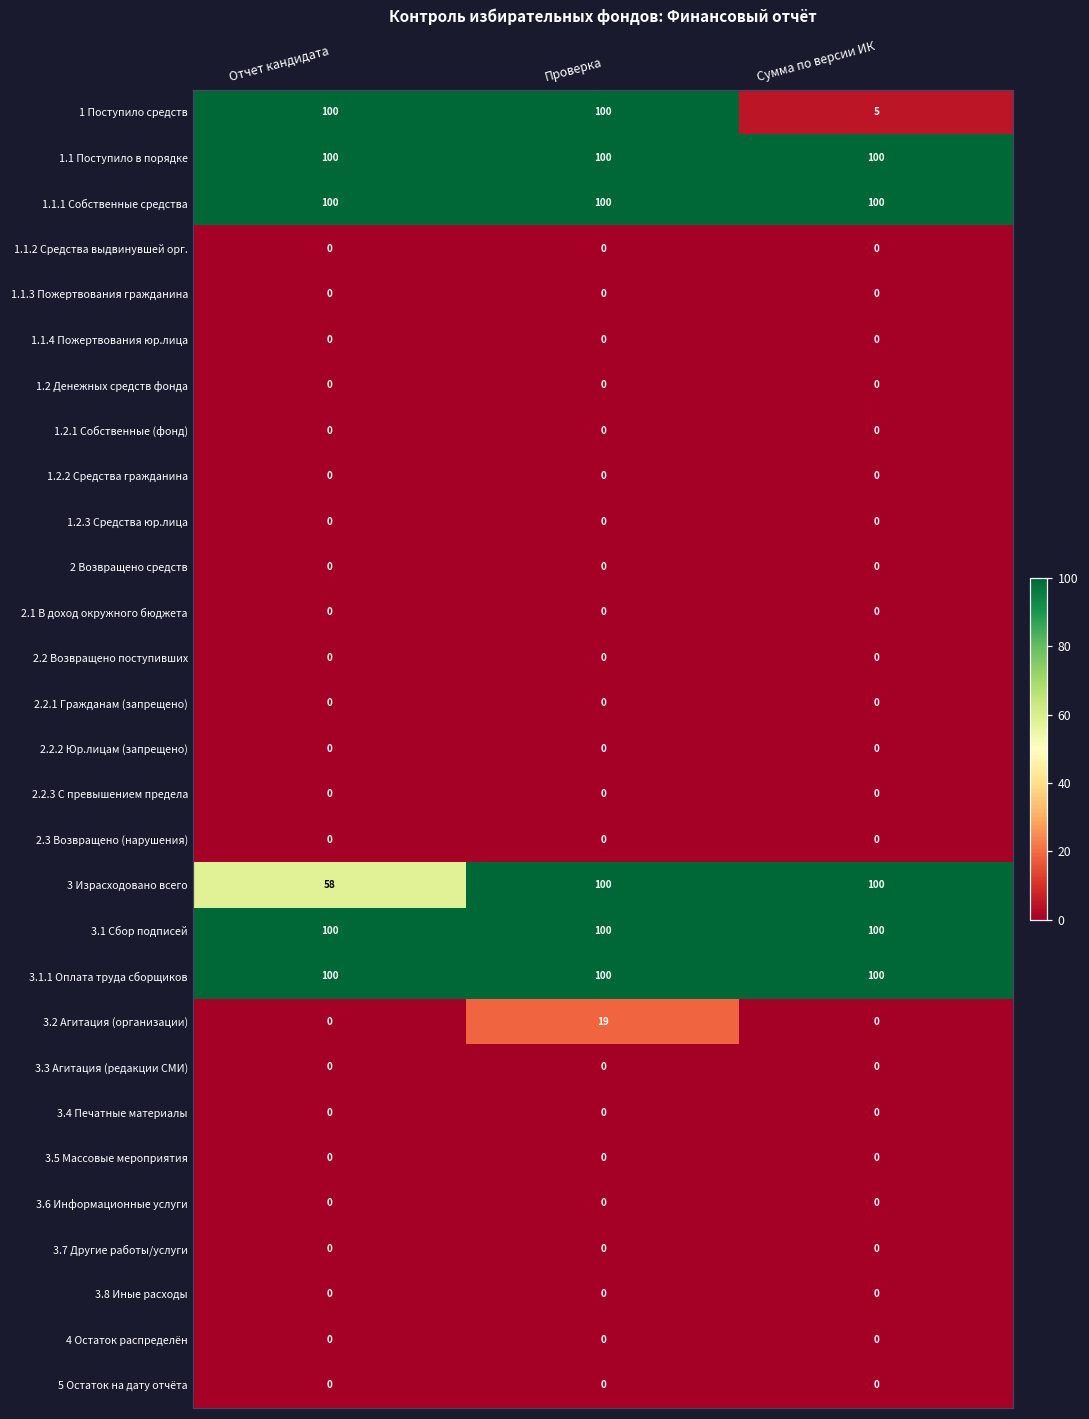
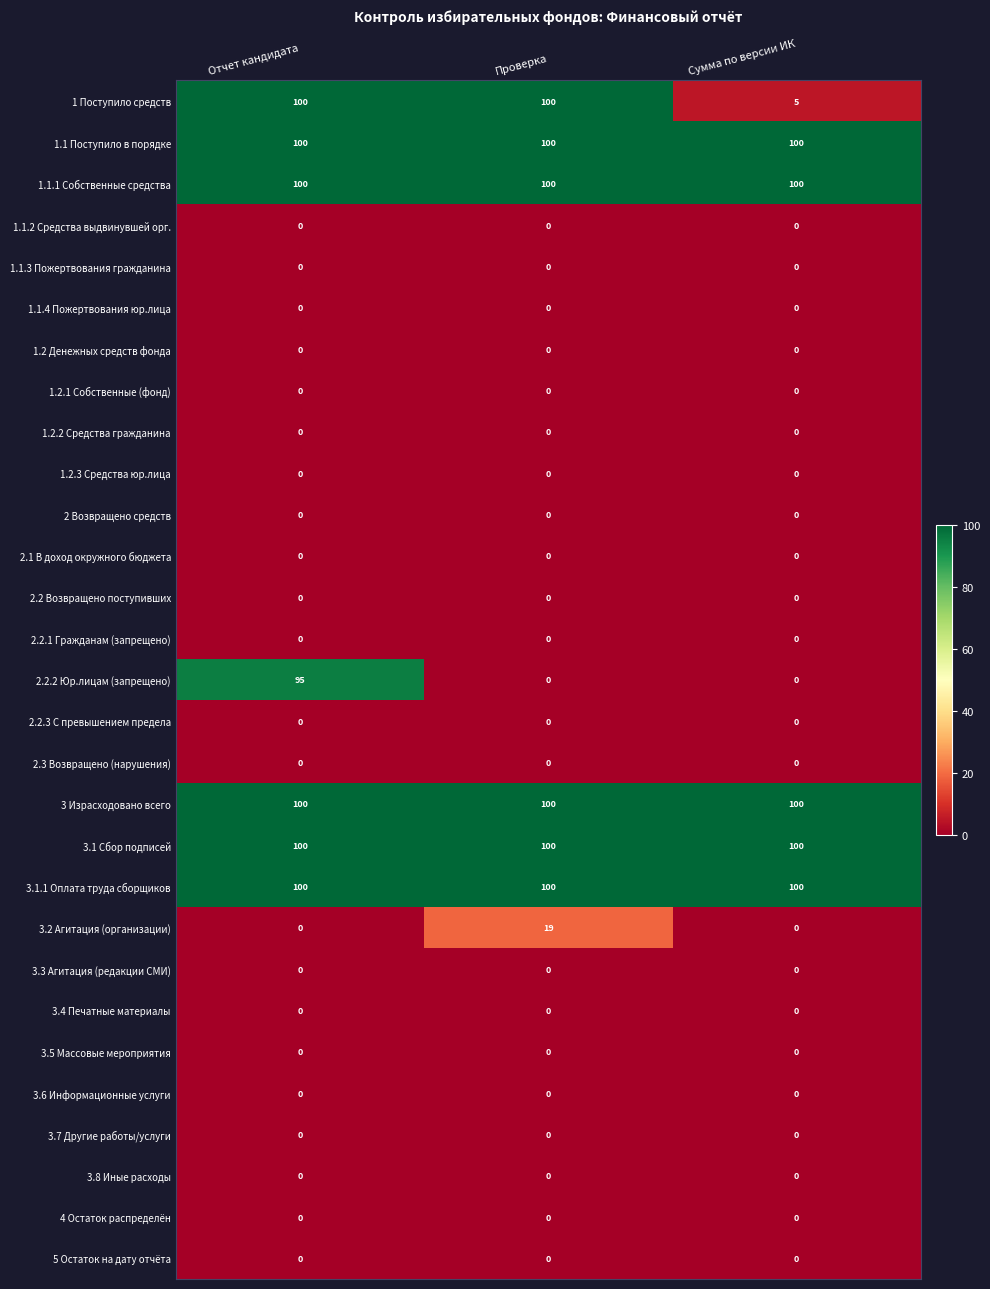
2.2.2 Юр.лицам (запрещено), Отчет кандидата: 0 -> 95
3 Израсходовано всего, Отчет кандидата: 58 -> 100
